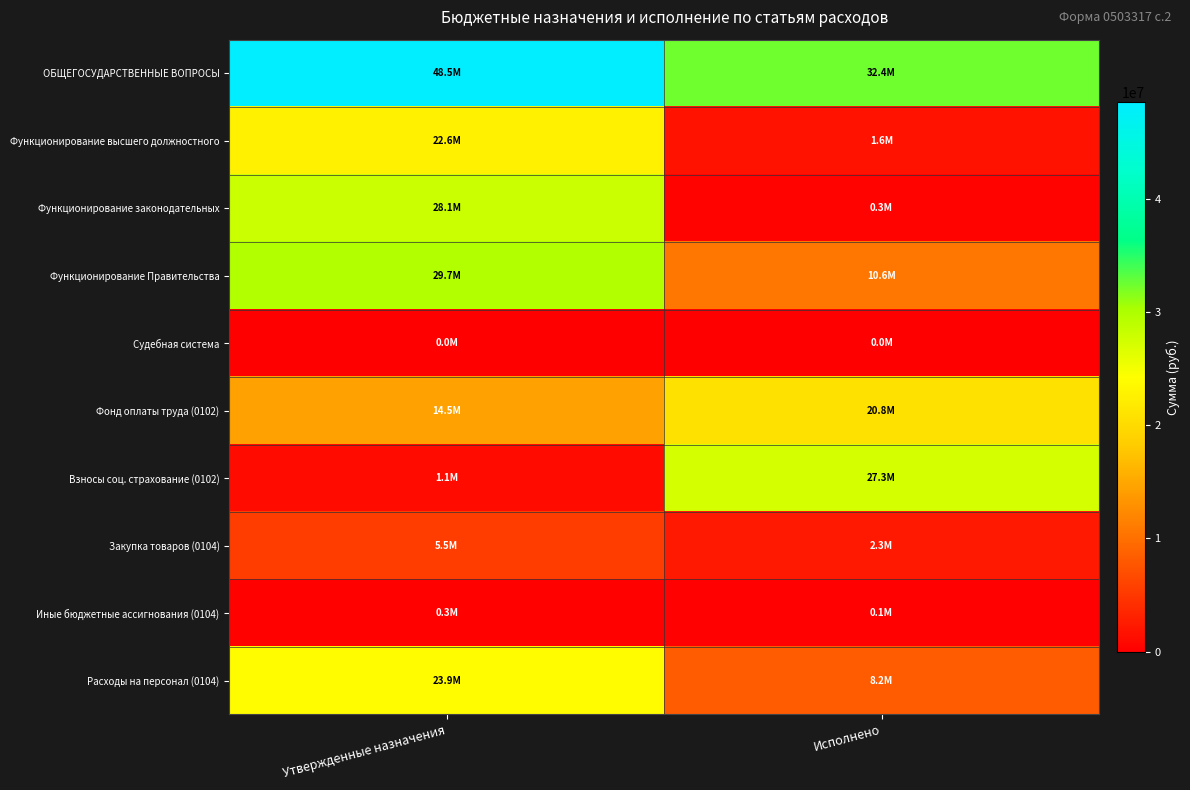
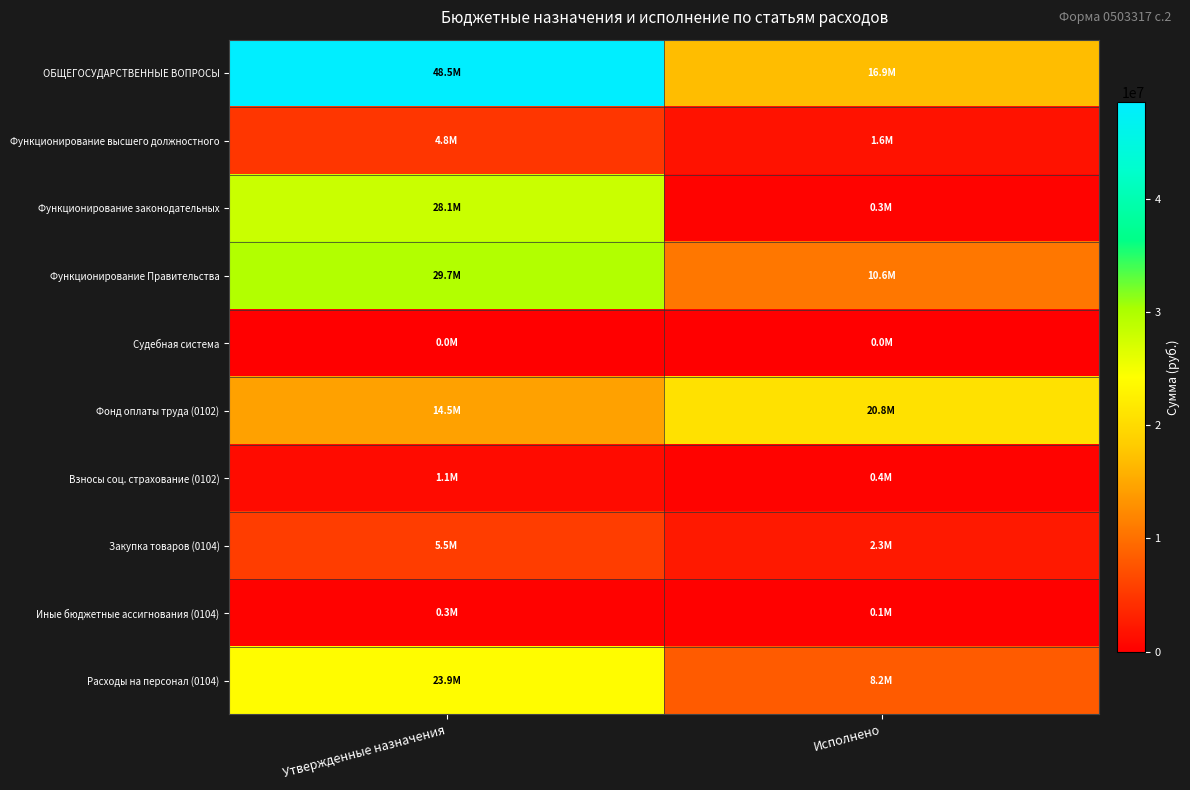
ОБЩЕГОСУДАРСТВЕННЫЕ ВОПРОСЫ, Исполнено: 32.4M -> 16.9M
Функционирование высшего должностного, Утвержденные назначения: 22.6M -> 4.8M
Взносы соц. страхование (0102), Исполнено: 27.3M -> 0.4M
